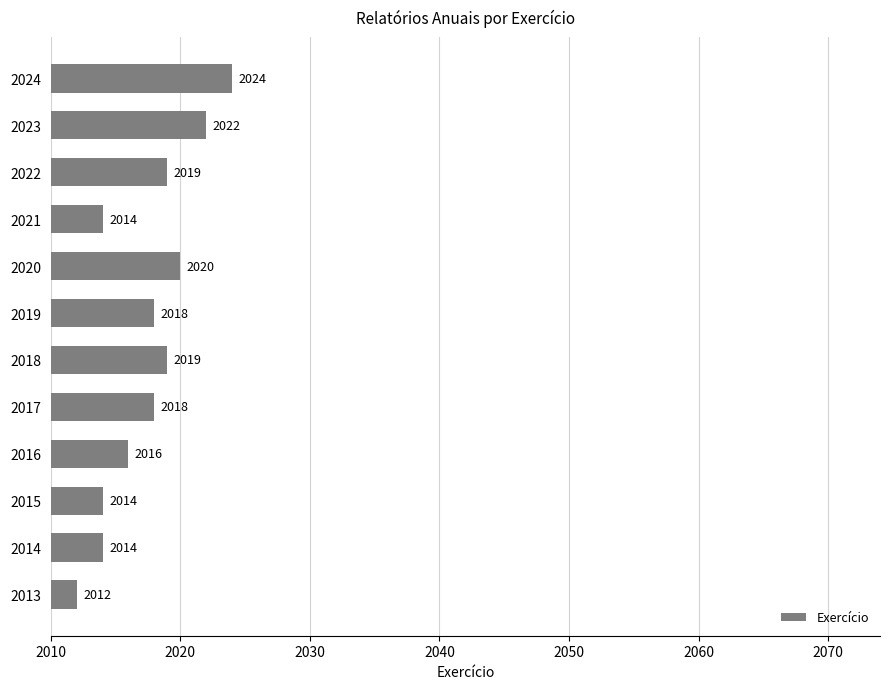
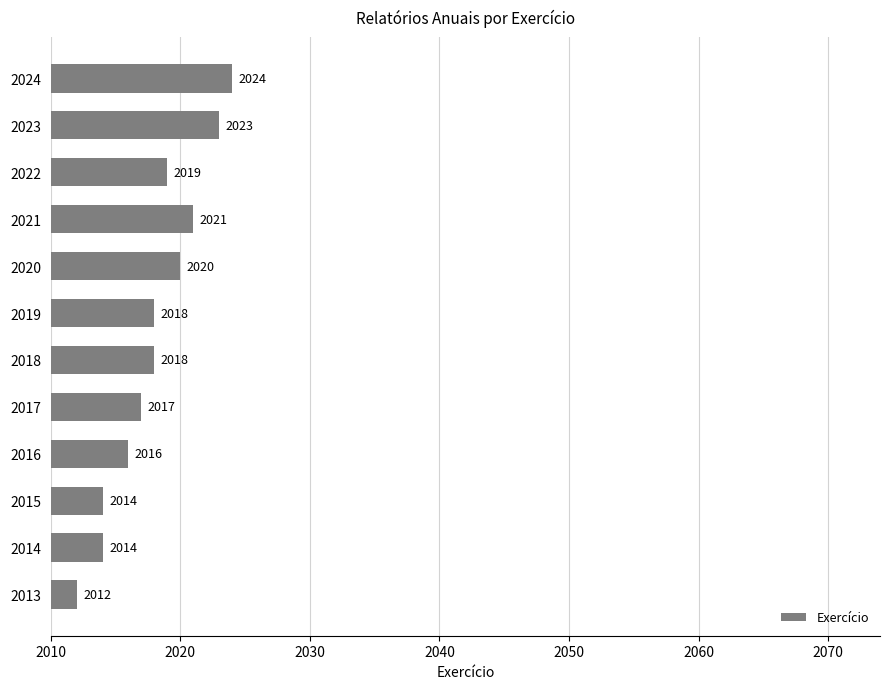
2023: 2022 -> 2023
2021: 2014 -> 2021
2018: 2019 -> 2018
2017: 2018 -> 2017
